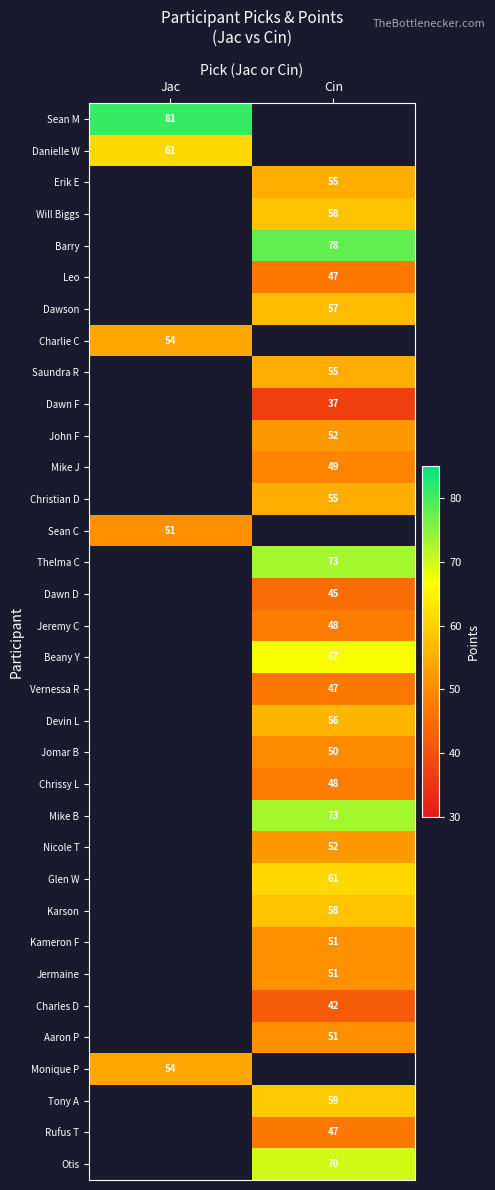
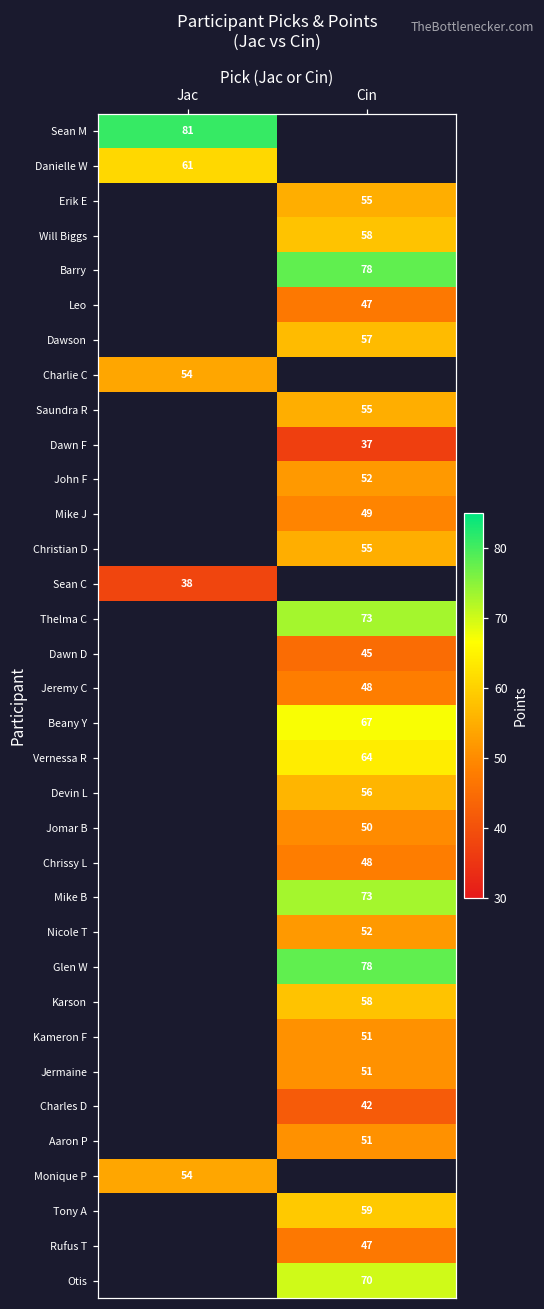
Sean C, Jac: 51 -> 38
Vernessa R, Cin: 47 -> 64
Glen W, Cin: 61 -> 78
